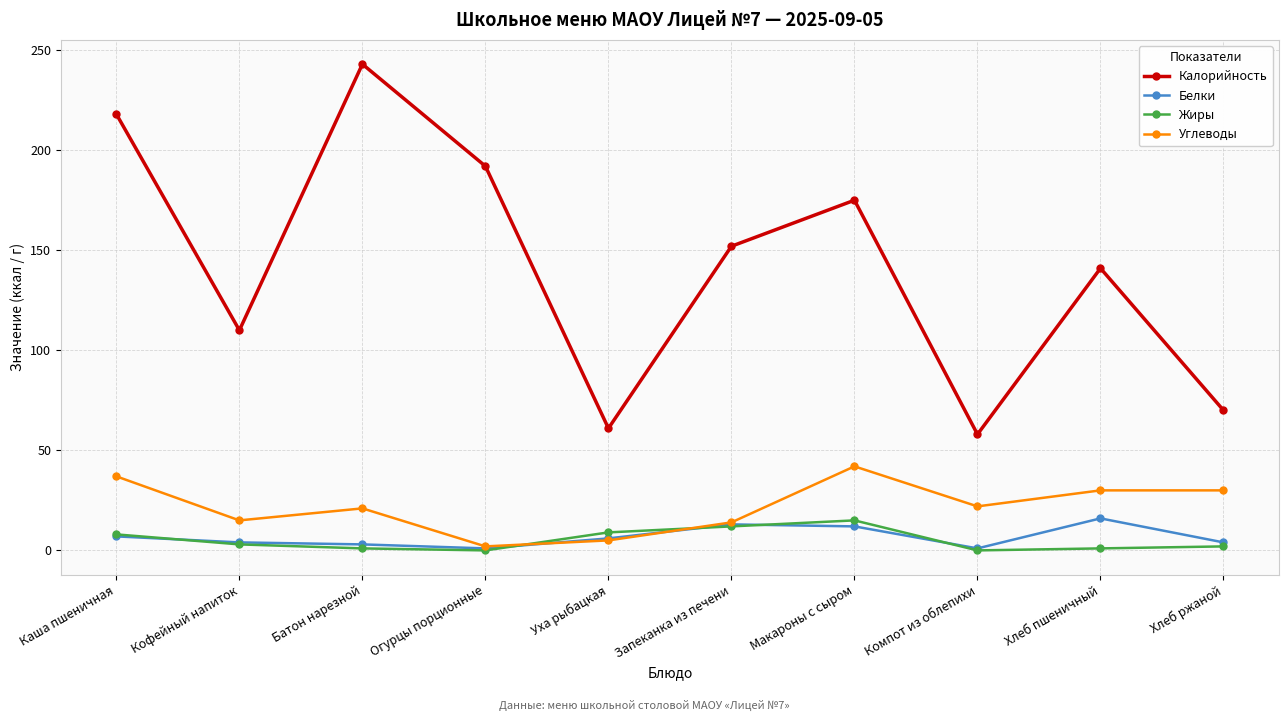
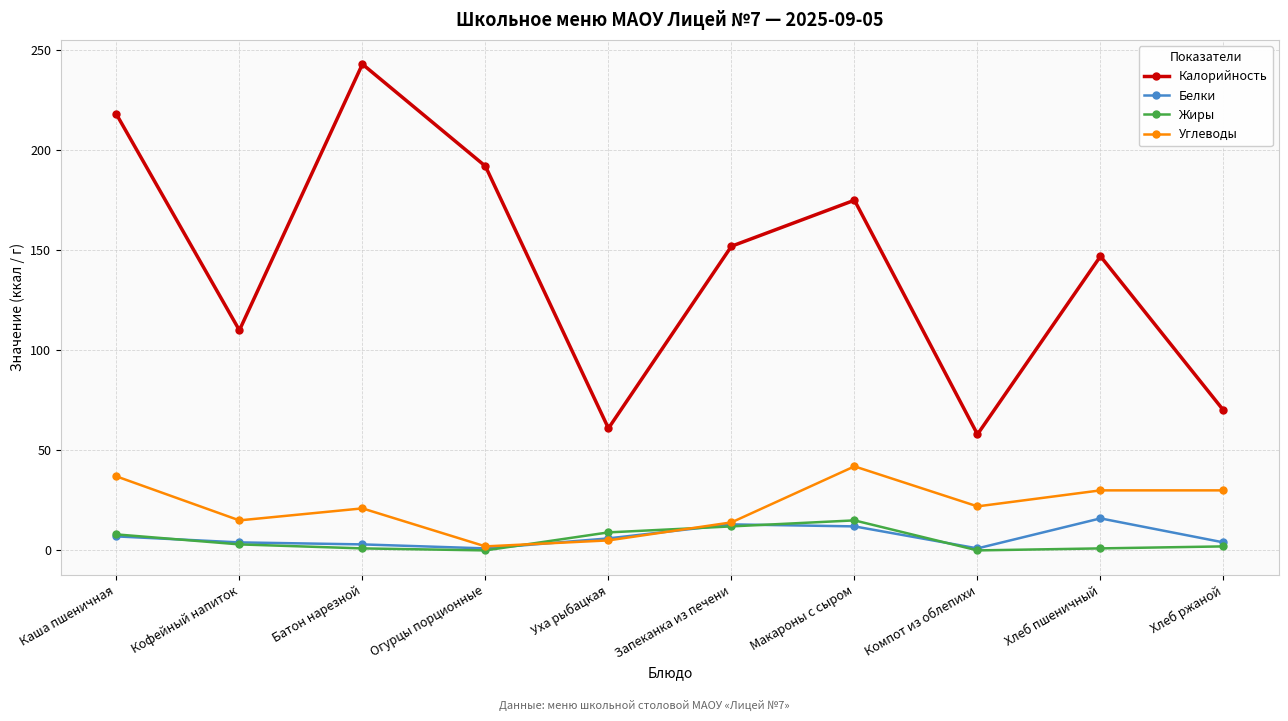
Калорийность, Хлеб пшеничный: 141 -> 147
